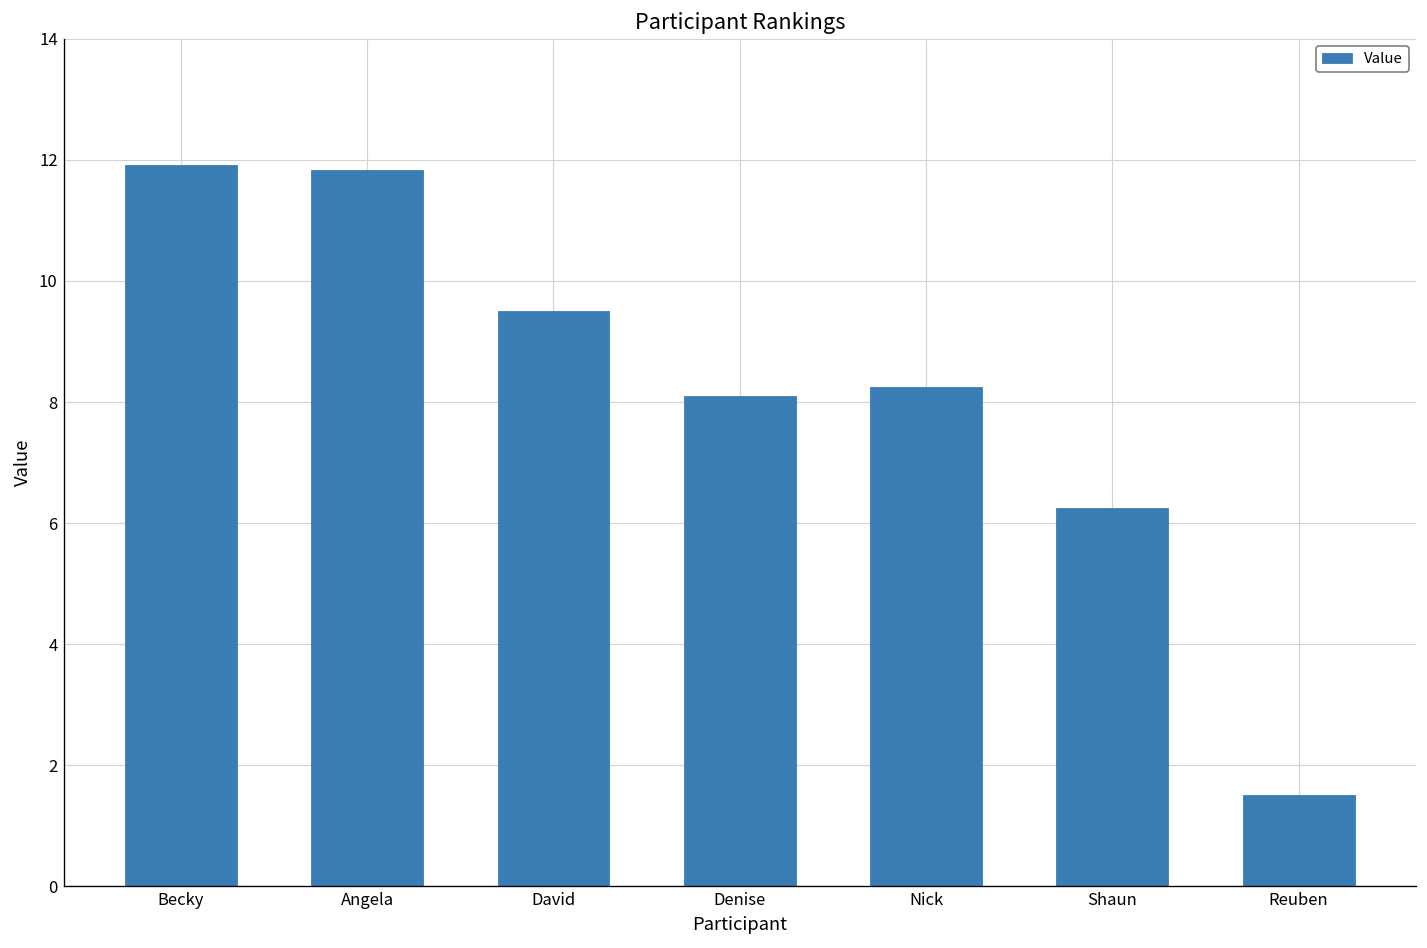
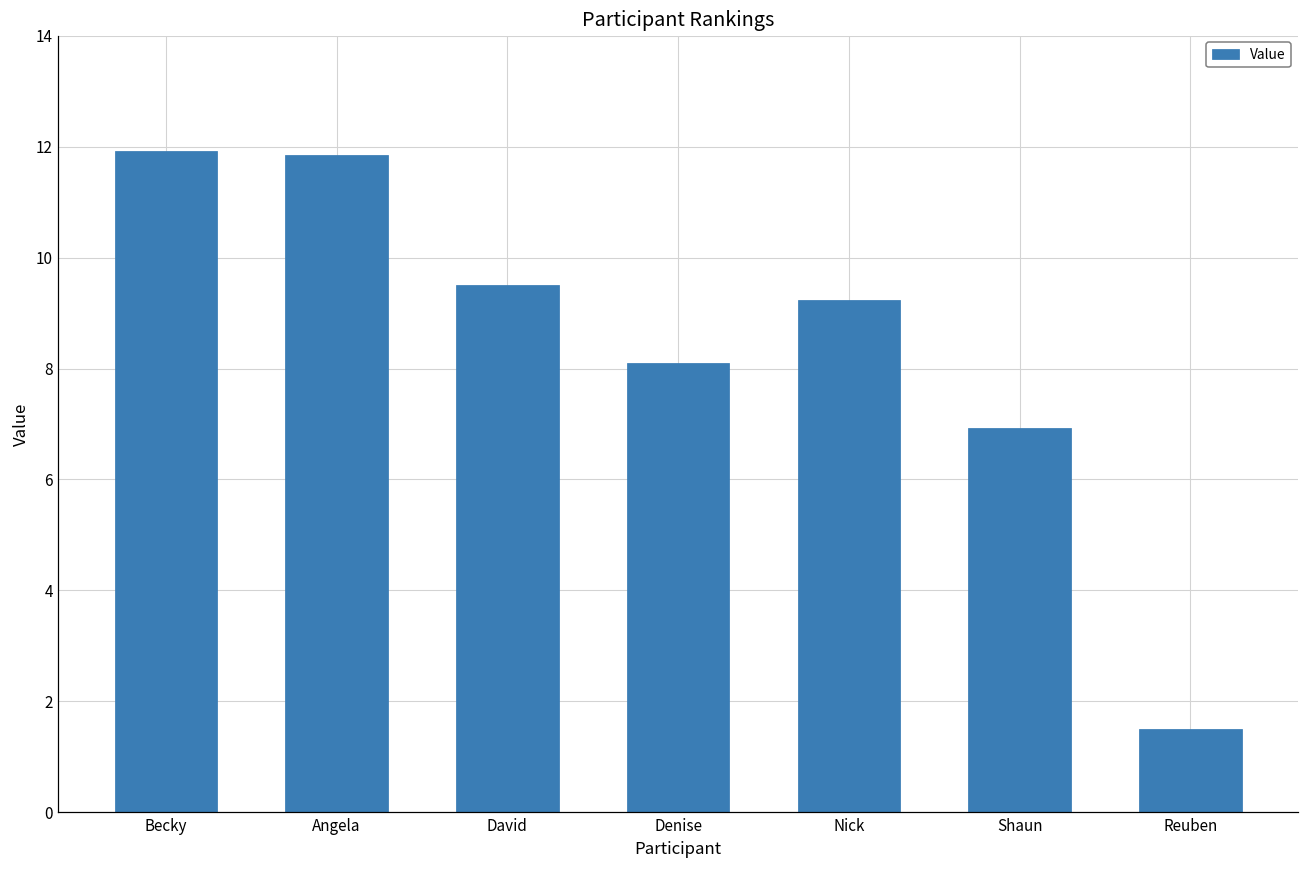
Nick: 8.3 -> 9.2
Shaun: 6.3 -> 6.9
